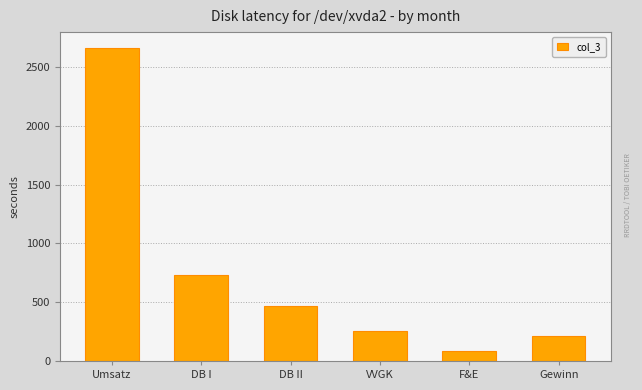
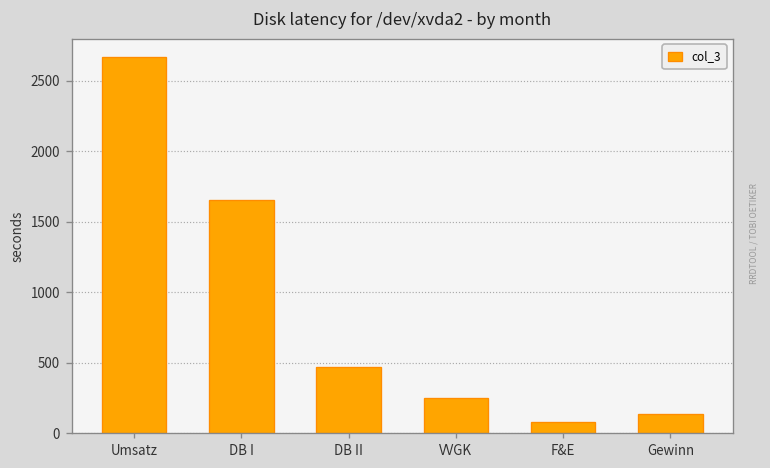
DB I: 730 -> 1660
Gewinn: 210 -> 140
